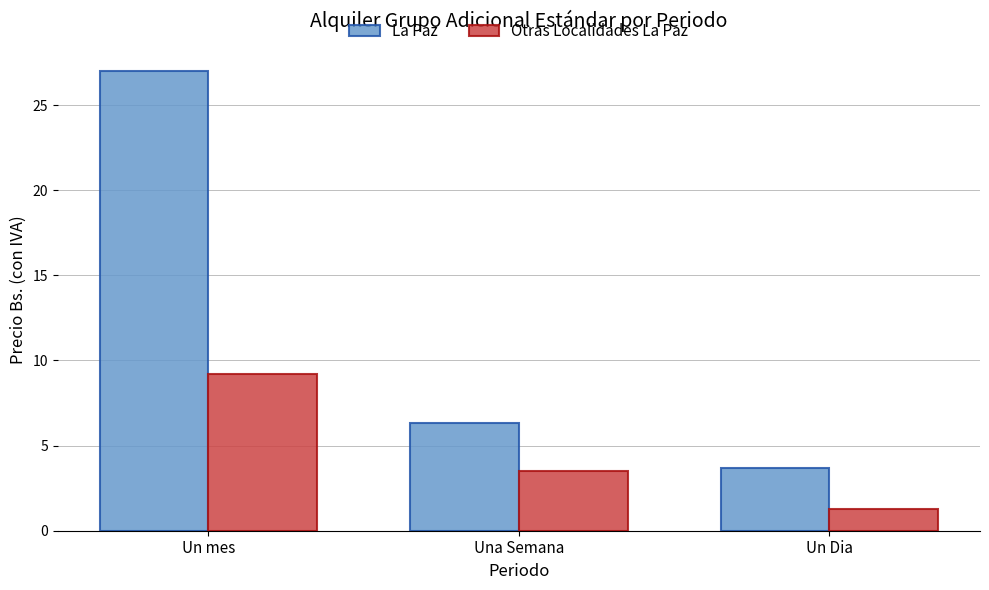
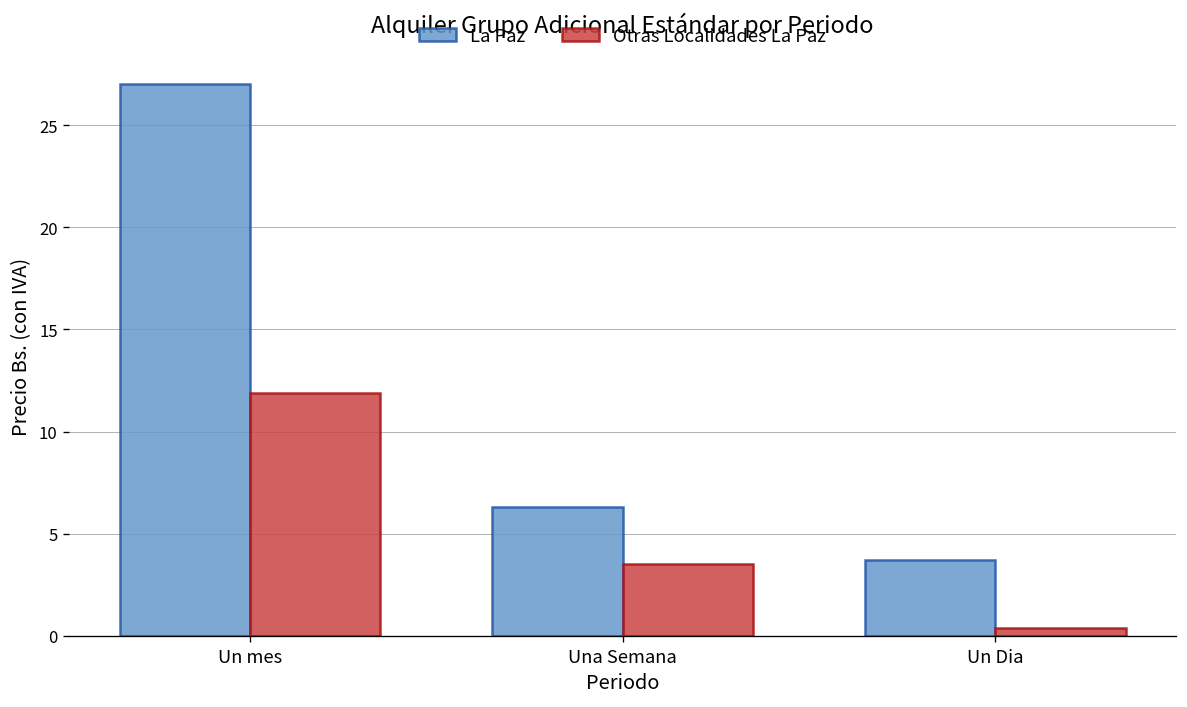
Otras Localidades La Paz, Un mes: 9.2 -> 11.9
Otras Localidades La Paz, Un Dia: 1.3 -> 0.4
